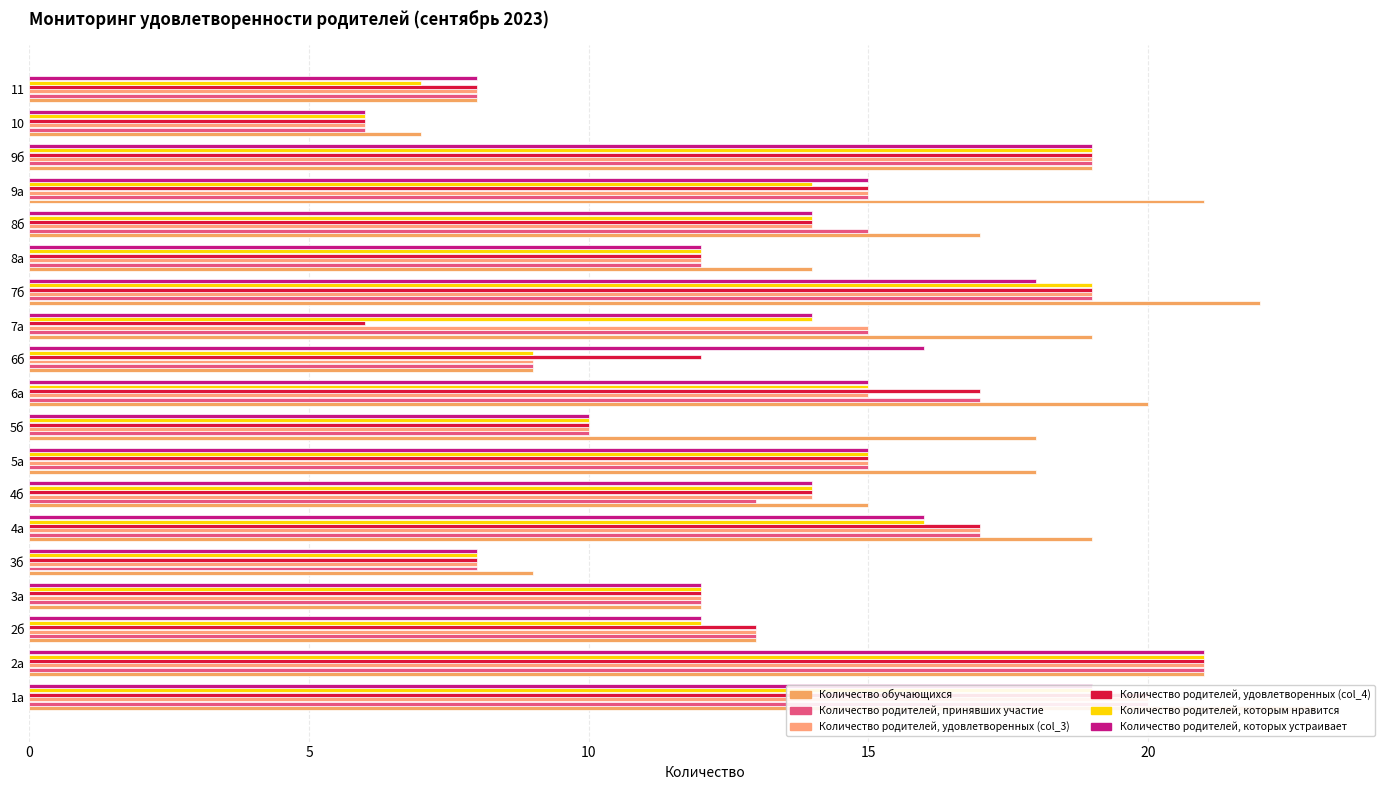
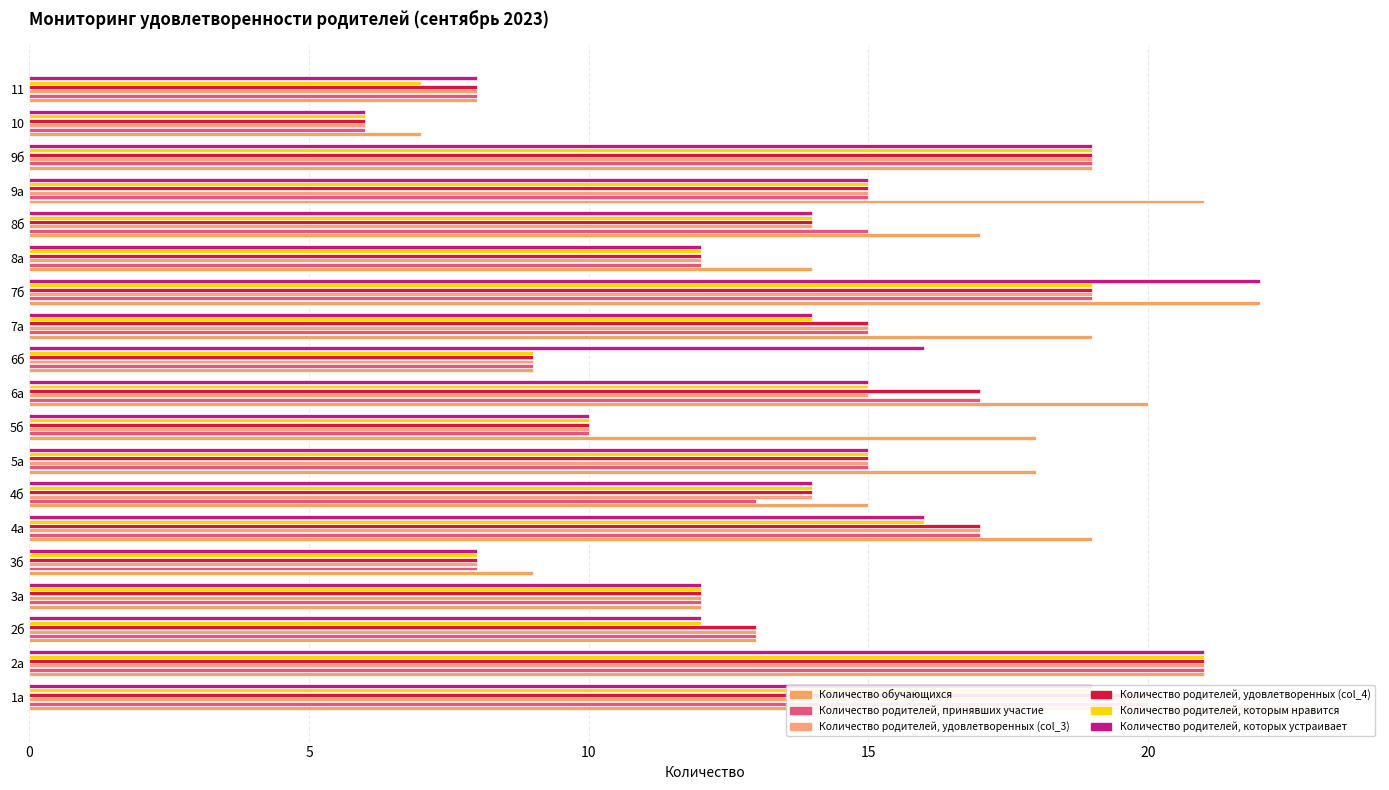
Количество родителей, которым нравится, 9а: 14 -> 15
Количество родителей, которых устраивает, 7б: 18 -> 22
Количество родителей, удовлетворенных (col_4), 7а: 6 -> 15
Количество родителей, удовлетворенных (col_4), 6б: 12 -> 9
